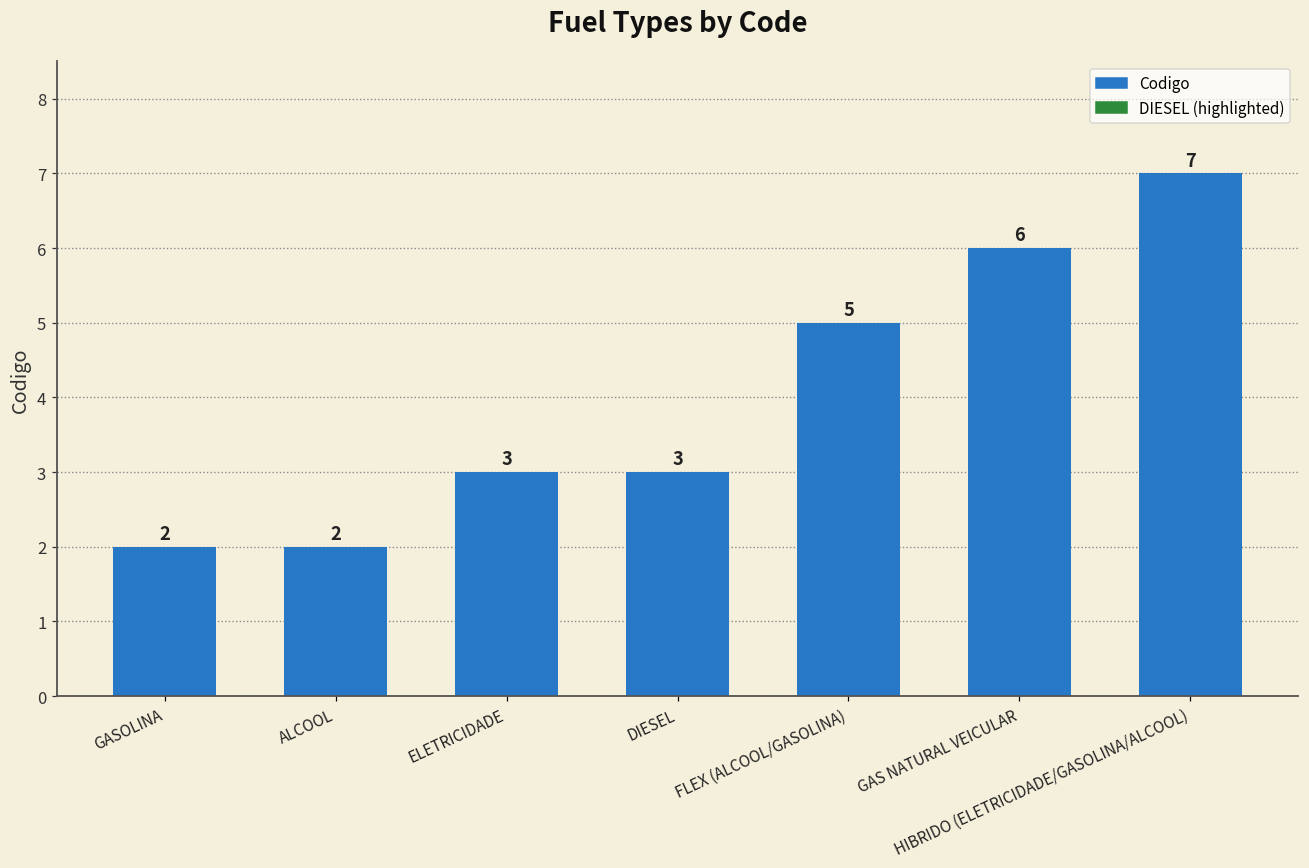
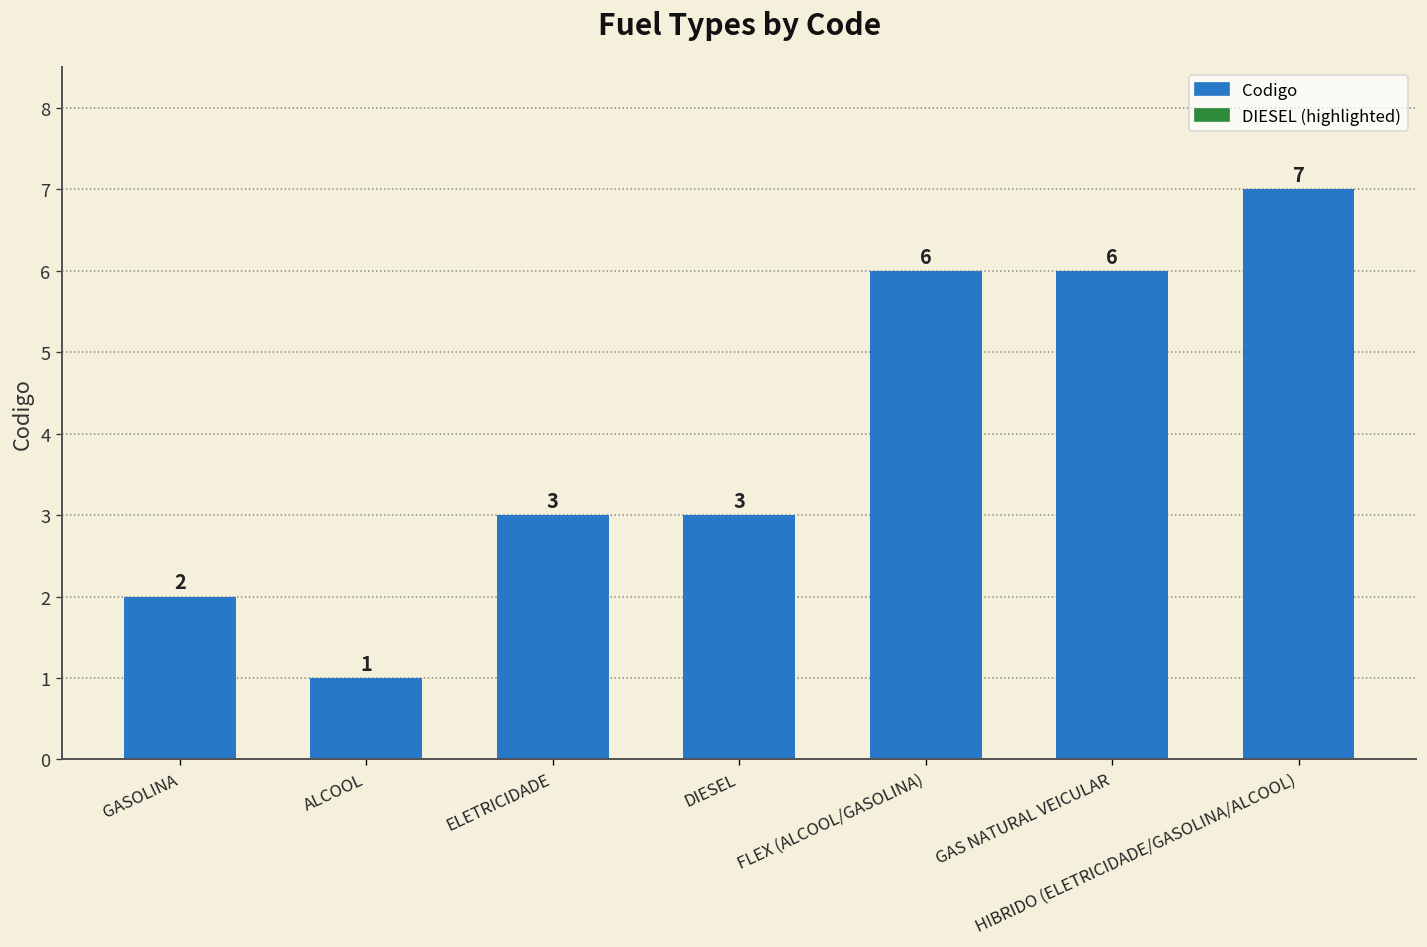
ALCOOL: 2 -> 1
FLEX (ALCOOL/GASOLINA): 5 -> 6
